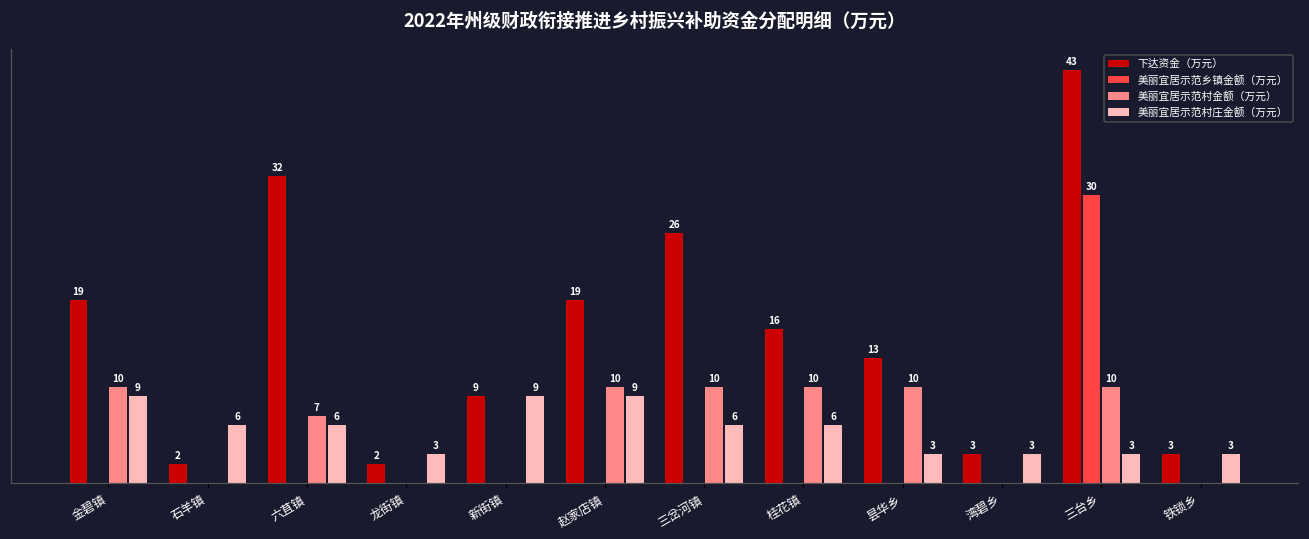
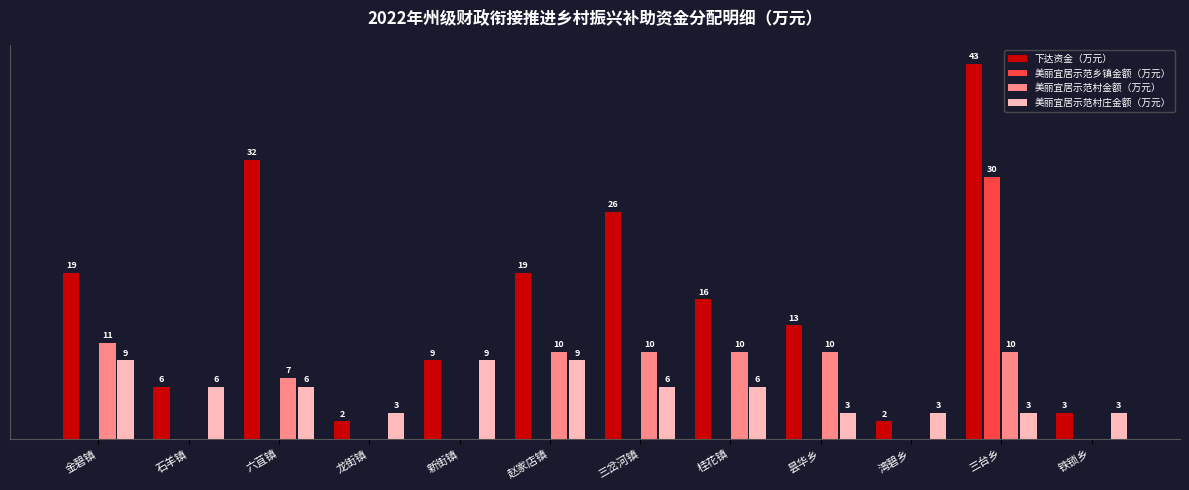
美丽宜居示范村金额（万元）, 金碧镇: 10 -> 11
下达资金（万元）, 石羊镇: 2 -> 6
下达资金（万元）, 湾碧乡: 3 -> 2
